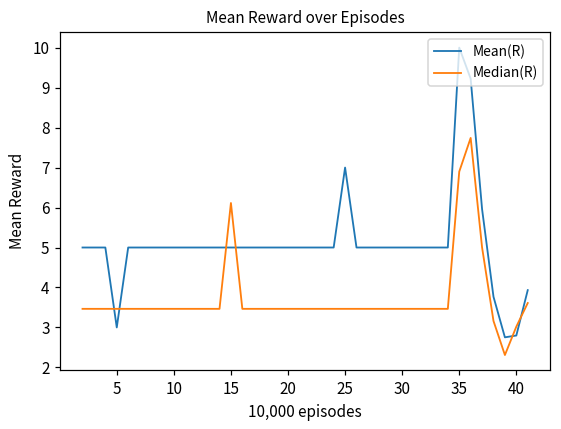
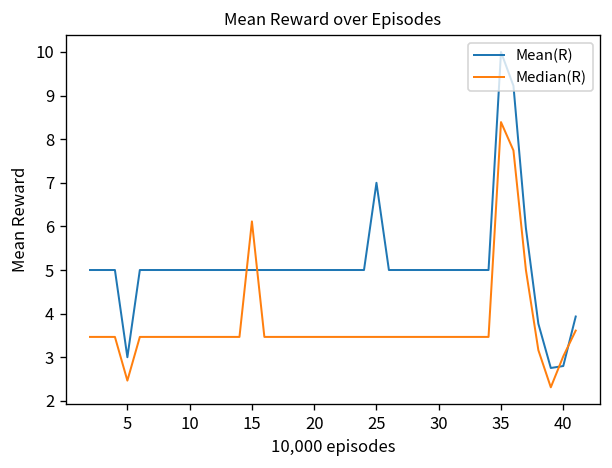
Median(R), 5: 3.5 -> 2.5
Median(R), 35: 6.9 -> 8.4
